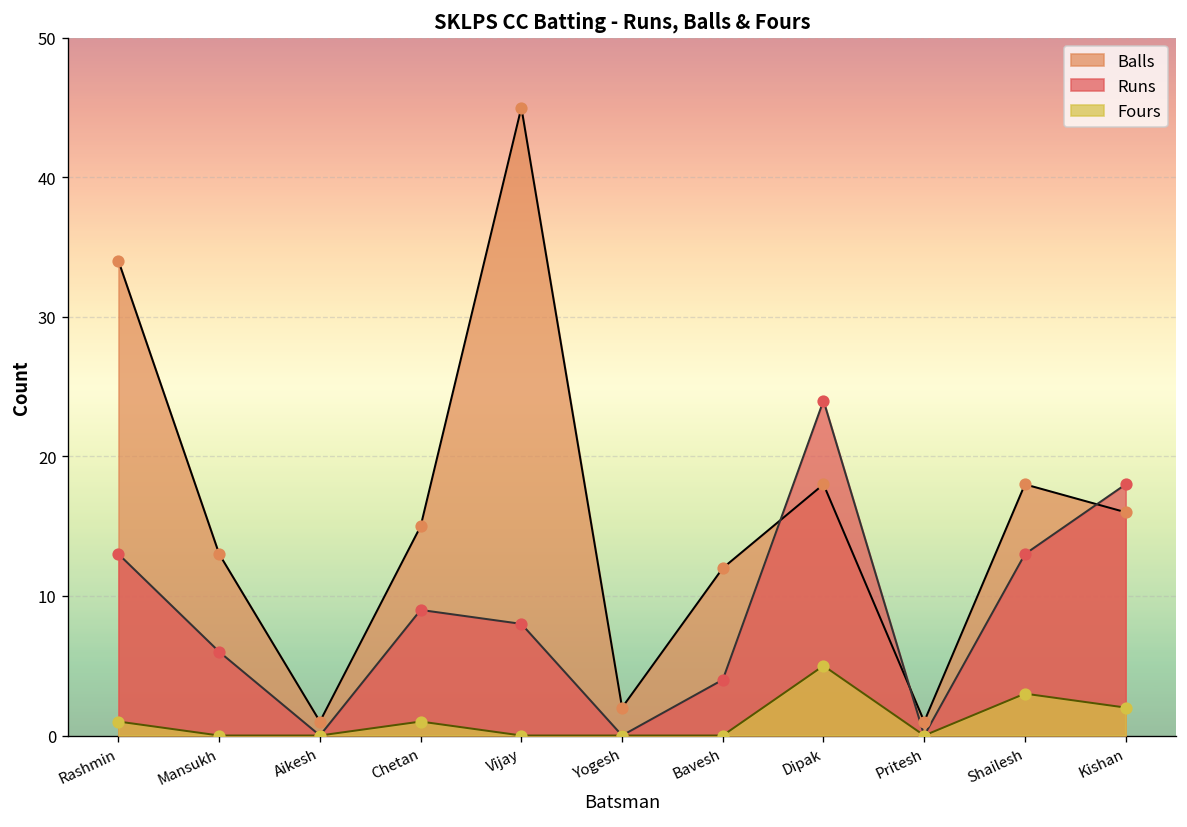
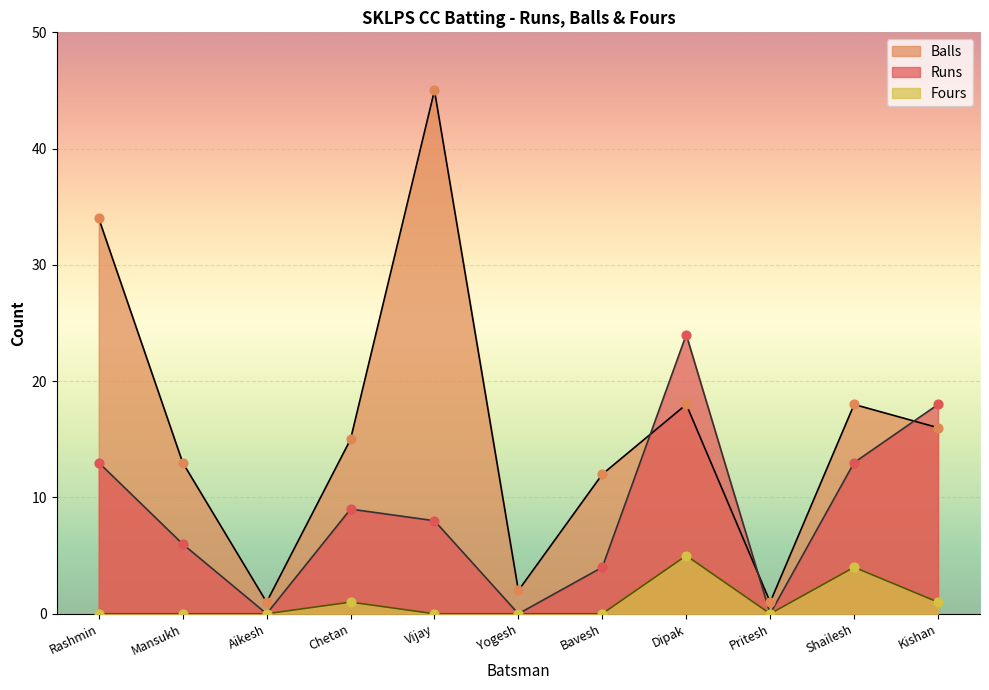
Fours, Rashmin: 1 -> 0
Fours, Shailesh: 3 -> 4
Fours, Kishan: 2 -> 1
